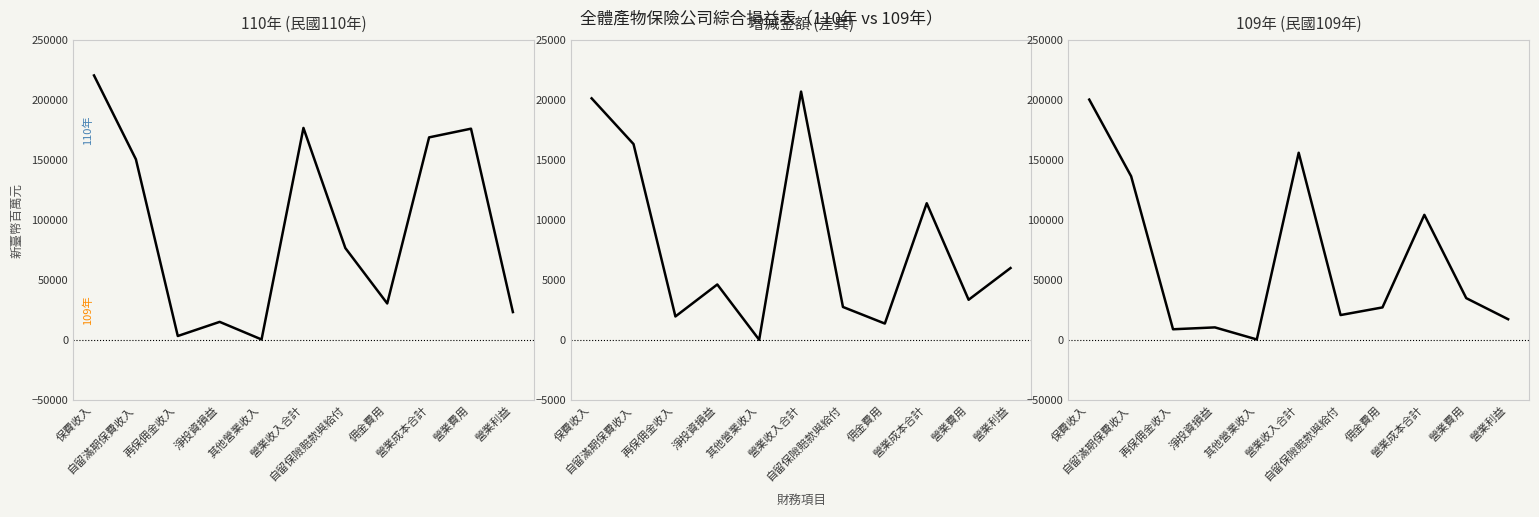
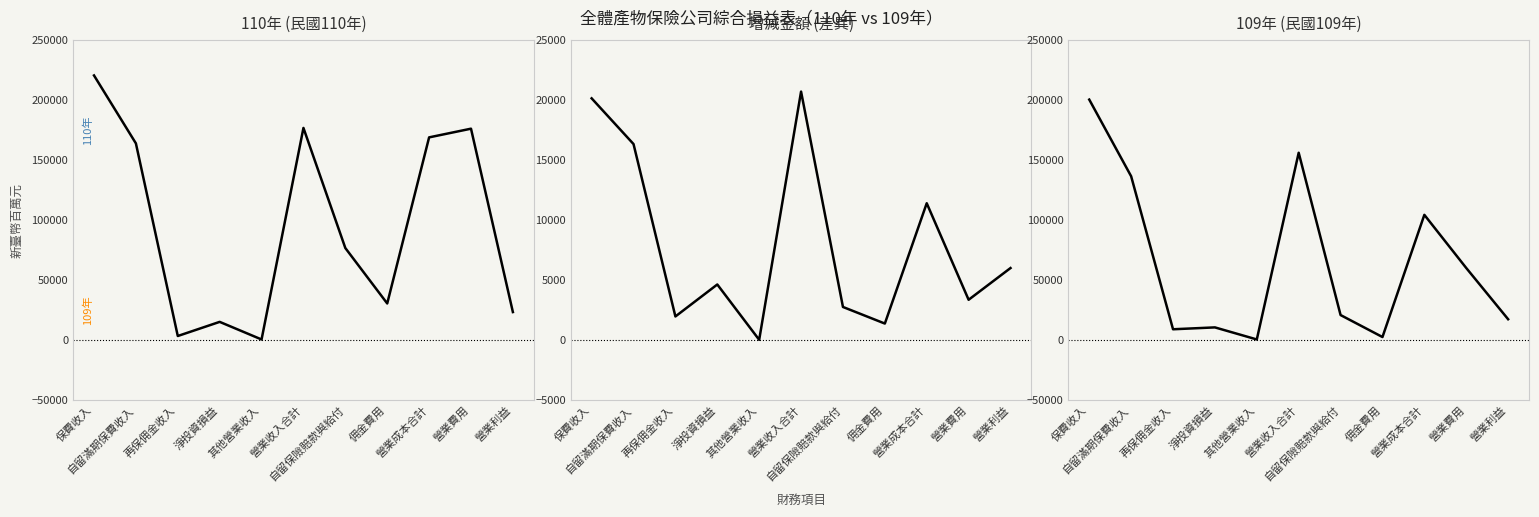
110年 (民國110年), 自留滿期保費收入: 150000 -> 164000
109年 (民國109年), 佣金費用: 27000 -> 2000
109年 (民國109年), 營業費用: 35000 -> 60000
